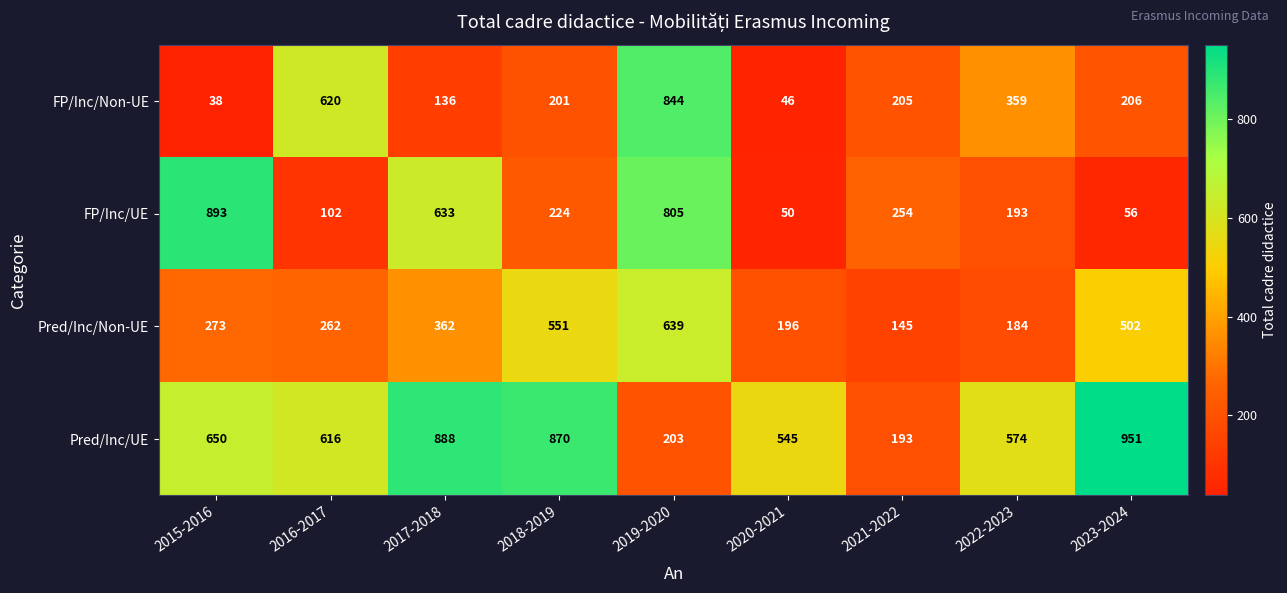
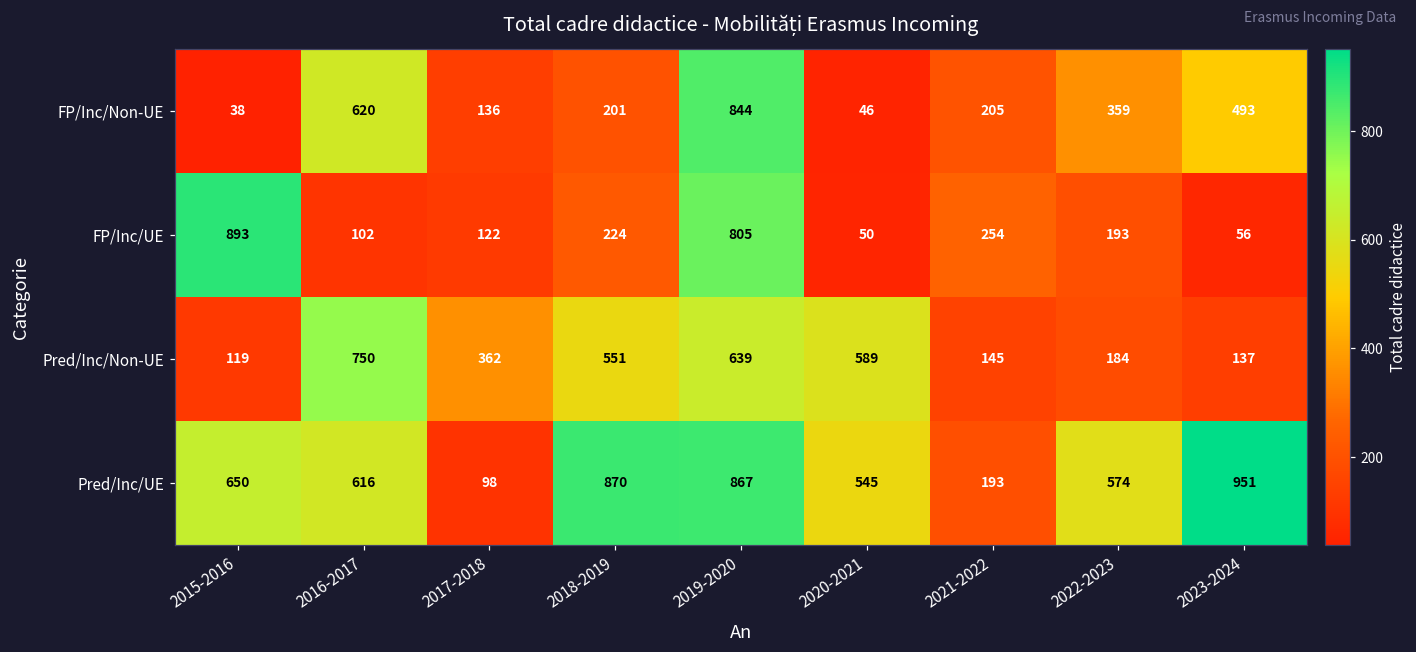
FP/Inc/Non-UE, 2023-2024: 206 -> 493
FP/Inc/UE, 2017-2018: 633 -> 122
Pred/Inc/Non-UE, 2015-2016: 273 -> 119
Pred/Inc/Non-UE, 2016-2017: 262 -> 750
Pred/Inc/Non-UE, 2020-2021: 196 -> 589
Pred/Inc/Non-UE, 2023-2024: 502 -> 137
Pred/Inc/UE, 2017-2018: 888 -> 98
Pred/Inc/UE, 2019-2020: 203 -> 867
